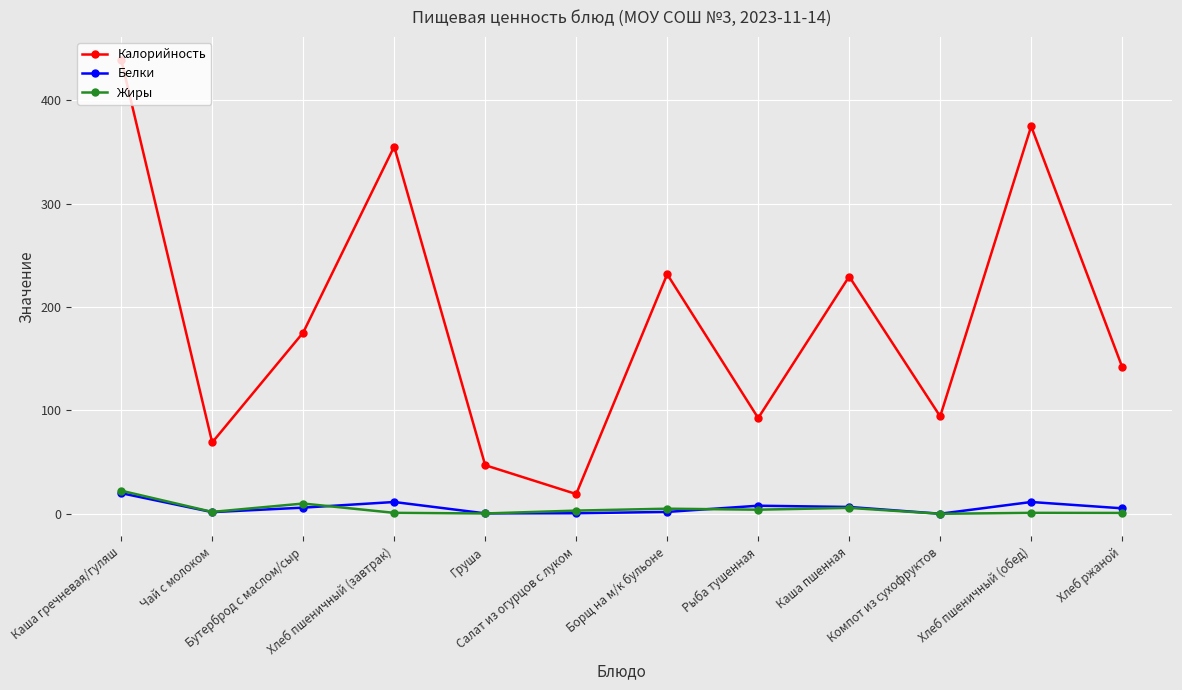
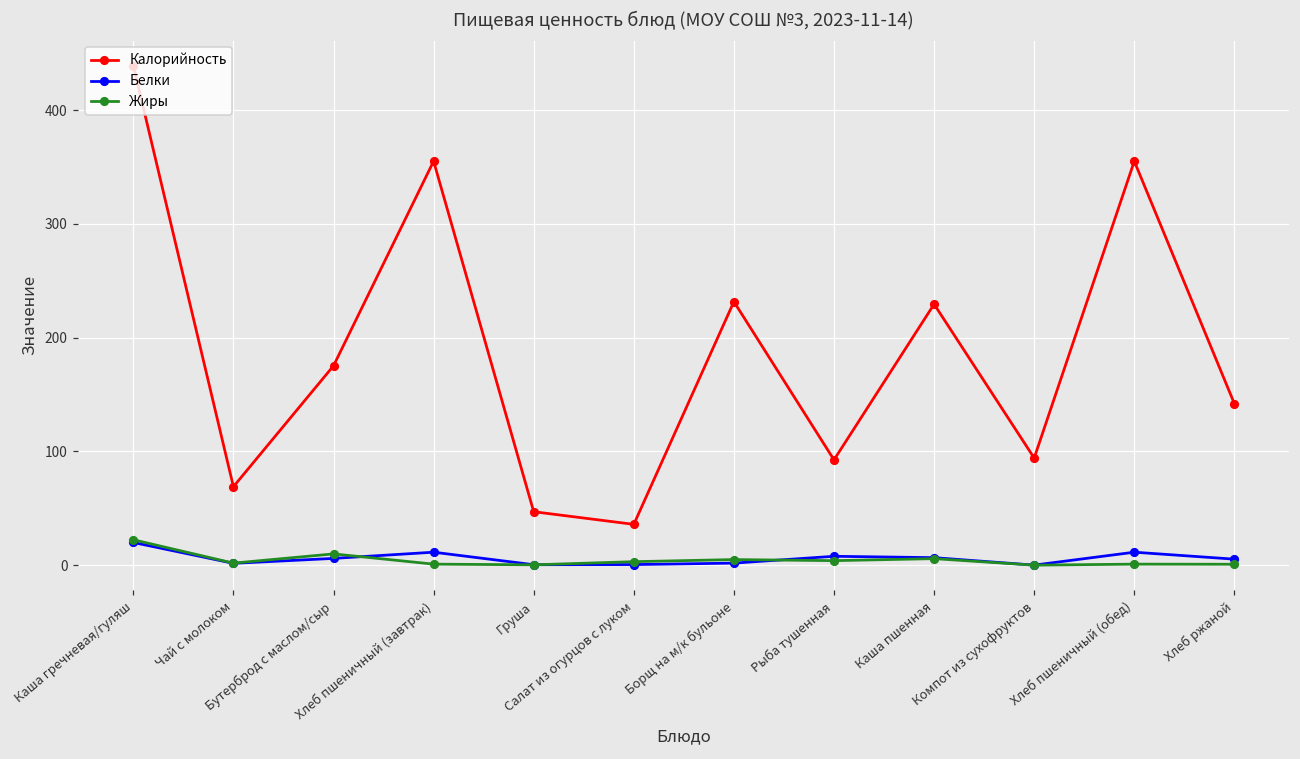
Калорийность, Салат из огурцов с луком: 19 -> 36
Калорийность, Хлеб пшеничный (обед): 375 -> 355
